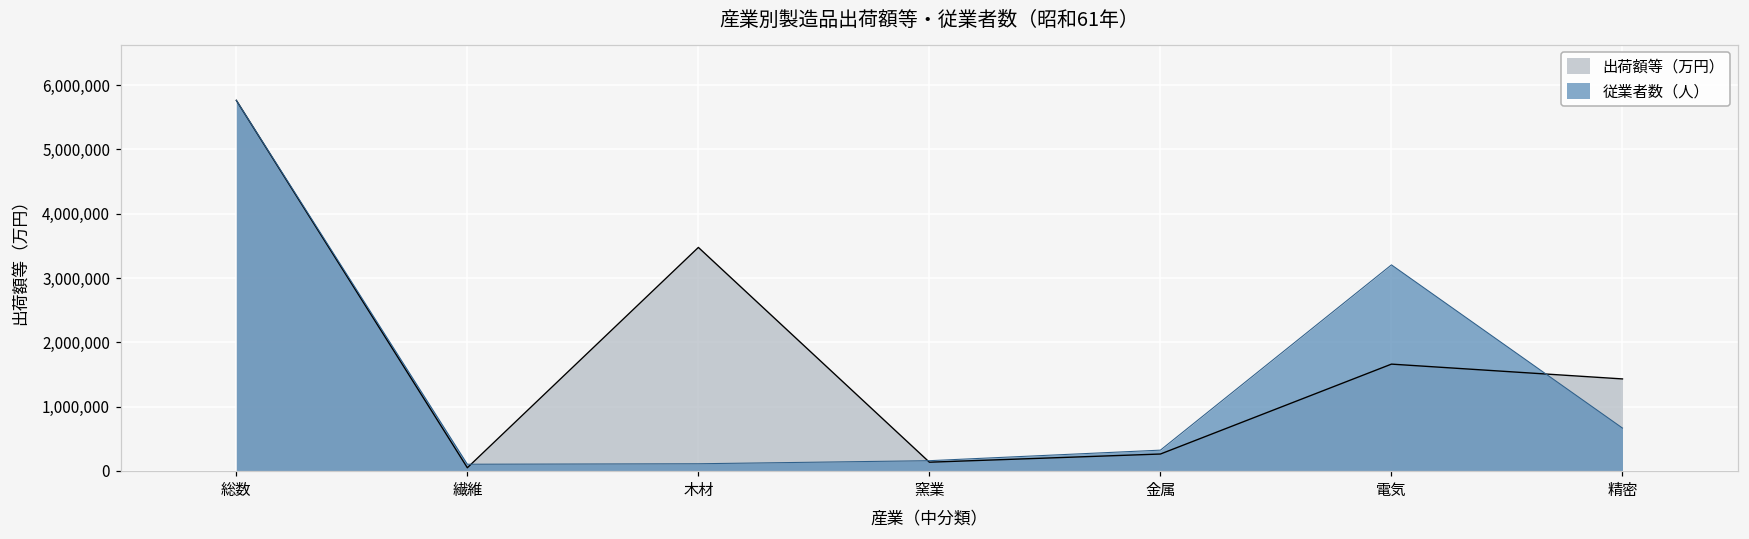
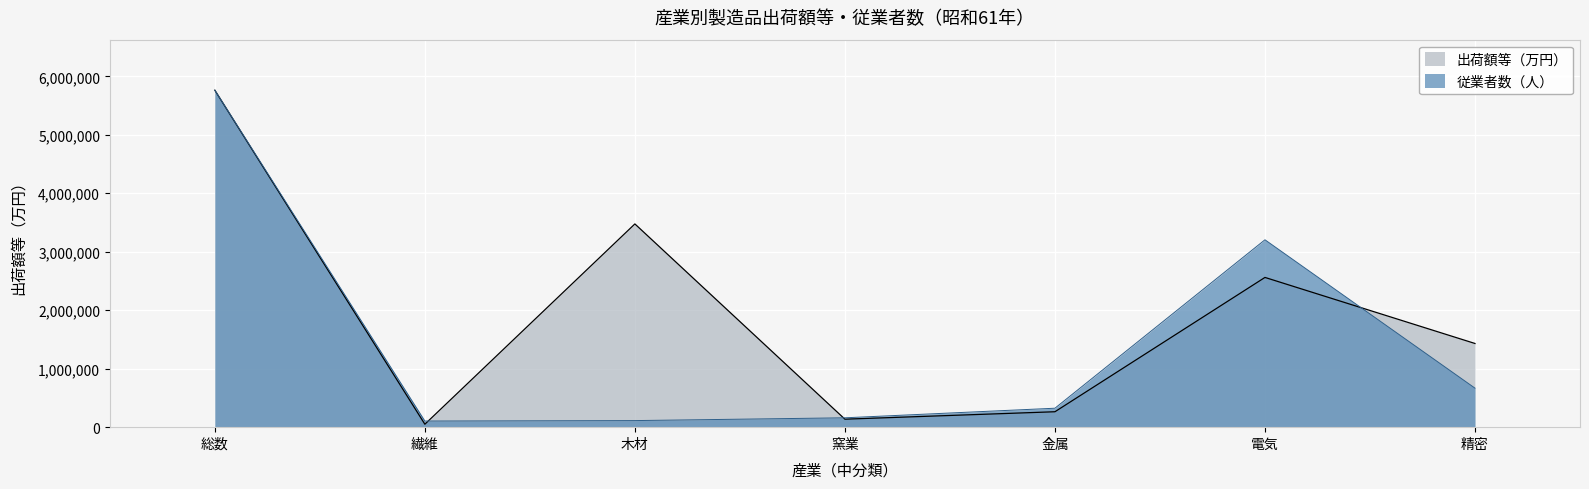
出荷額等（万円）, 電気: 1,700,000 -> 2,600,000
